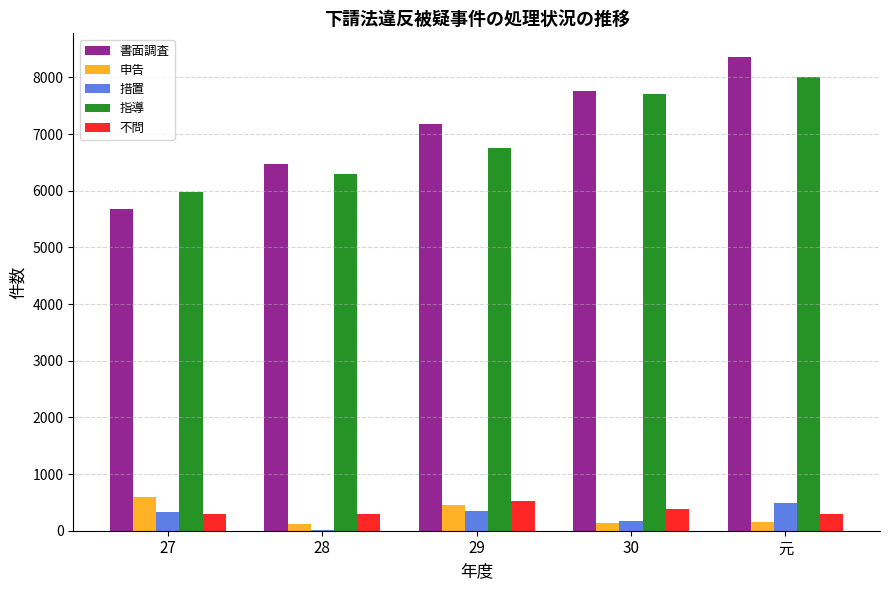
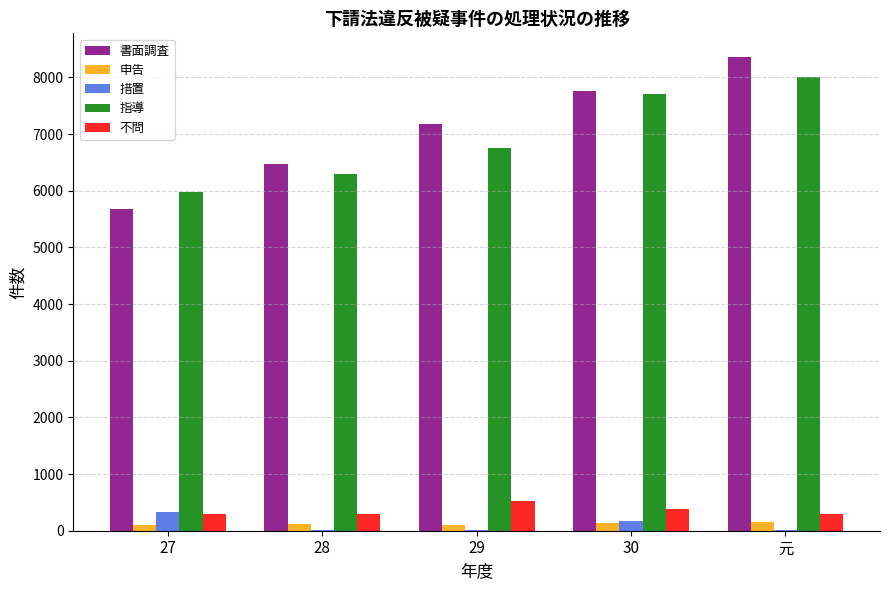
申告, 27: 600 -> 100
申告, 29: 400 -> 100
措置, 29: 400 -> 0
措置, 元: 500 -> 0
